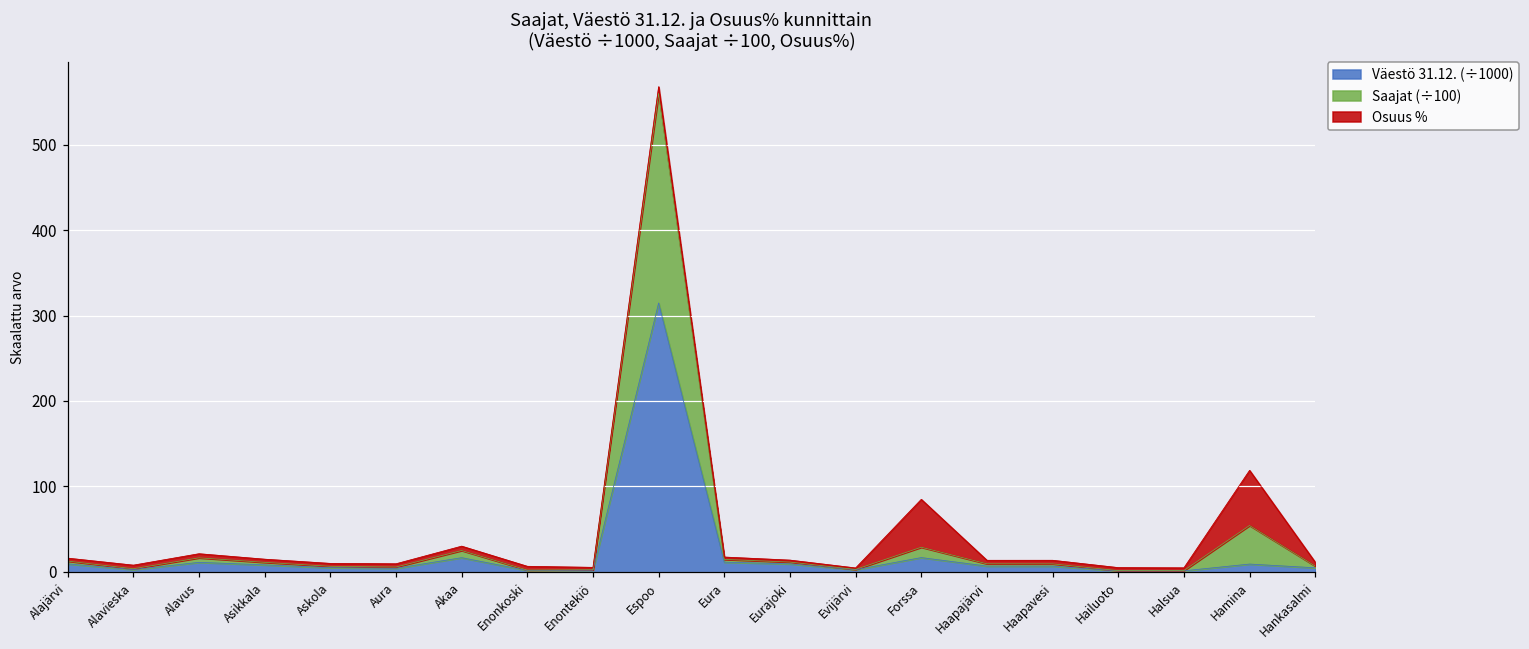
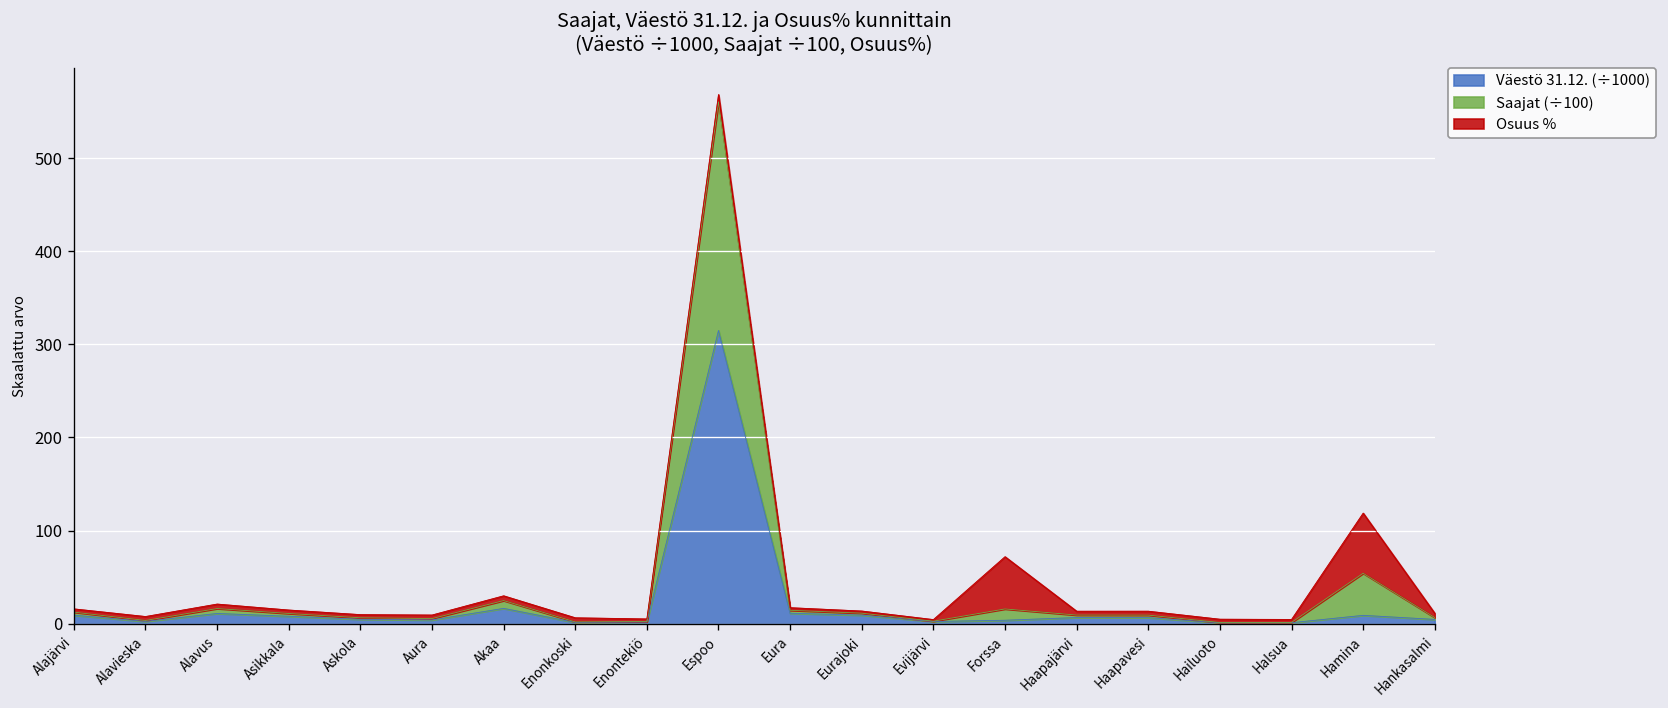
Väestö 31.12. (÷1000), Forssa: 20 -> 0
